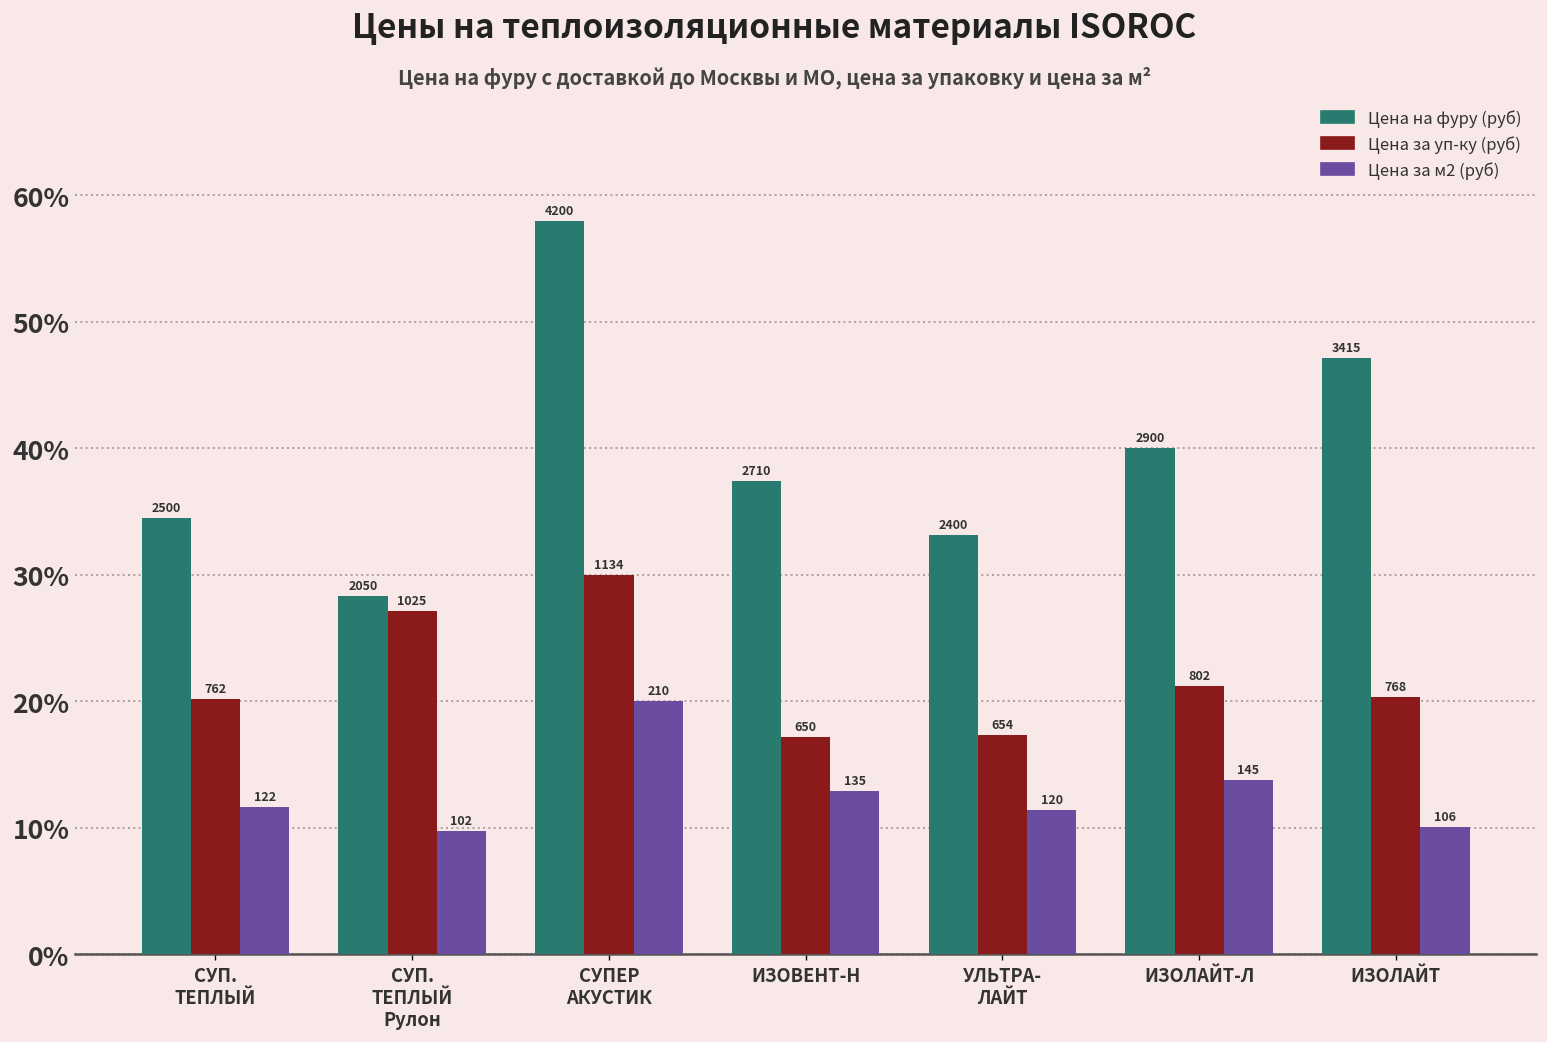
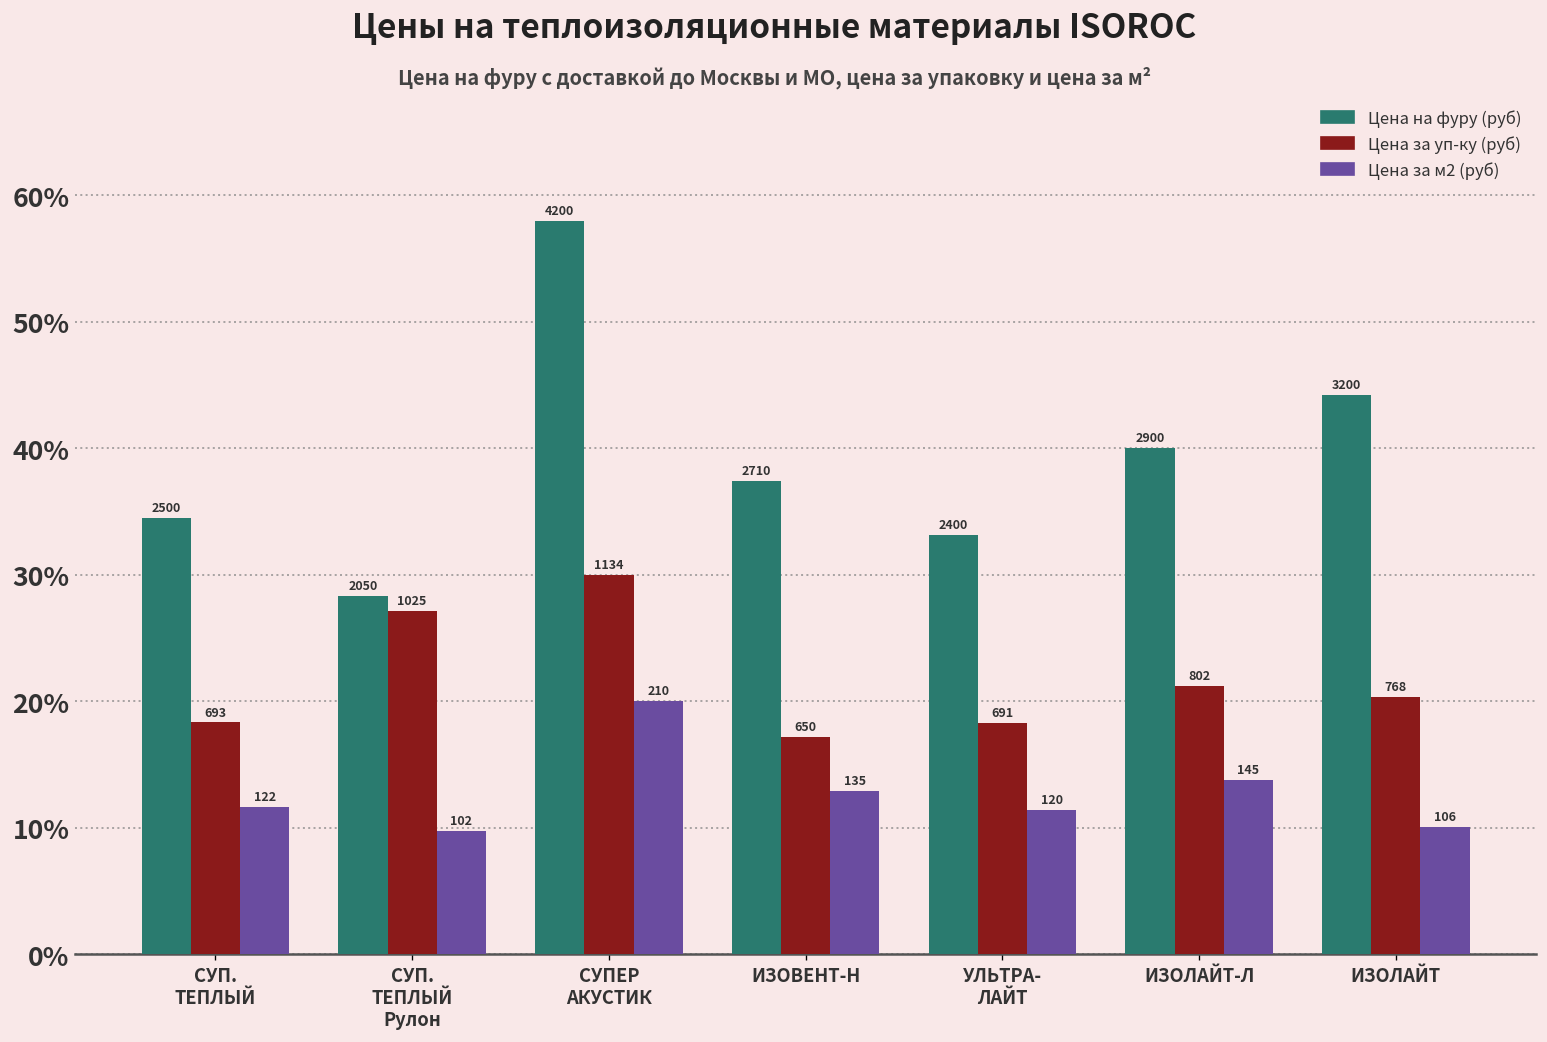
Цена за уп-ку (руб), СУП. ТЕПЛЫЙ: 762 -> 693
Цена за уп-ку (руб), УЛЬТРА- ЛАЙТ: 654 -> 691
Цена на фуру (руб), ИЗОЛАЙТ: 3415 -> 3200
